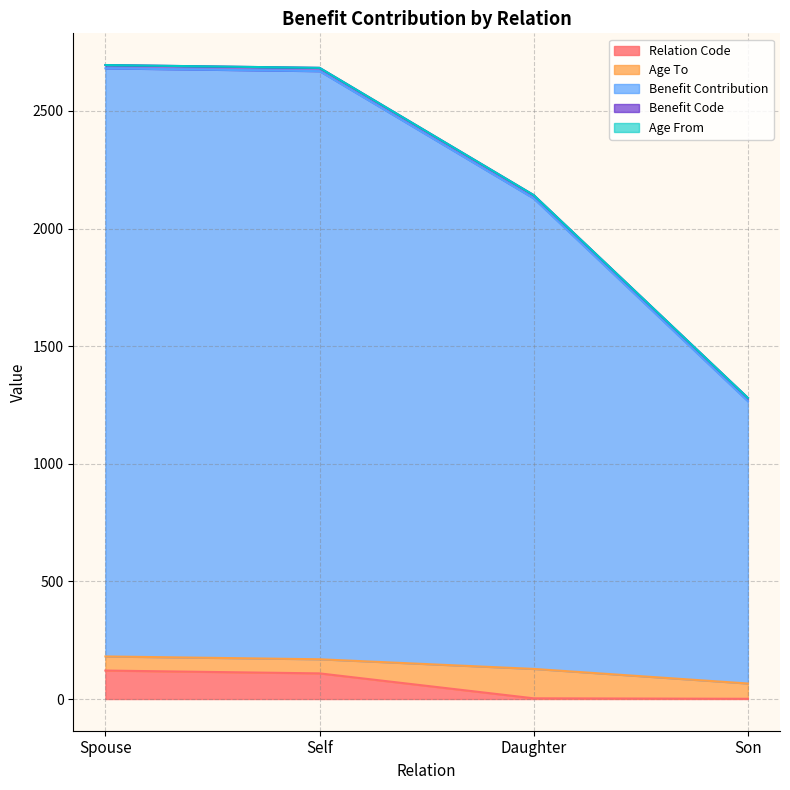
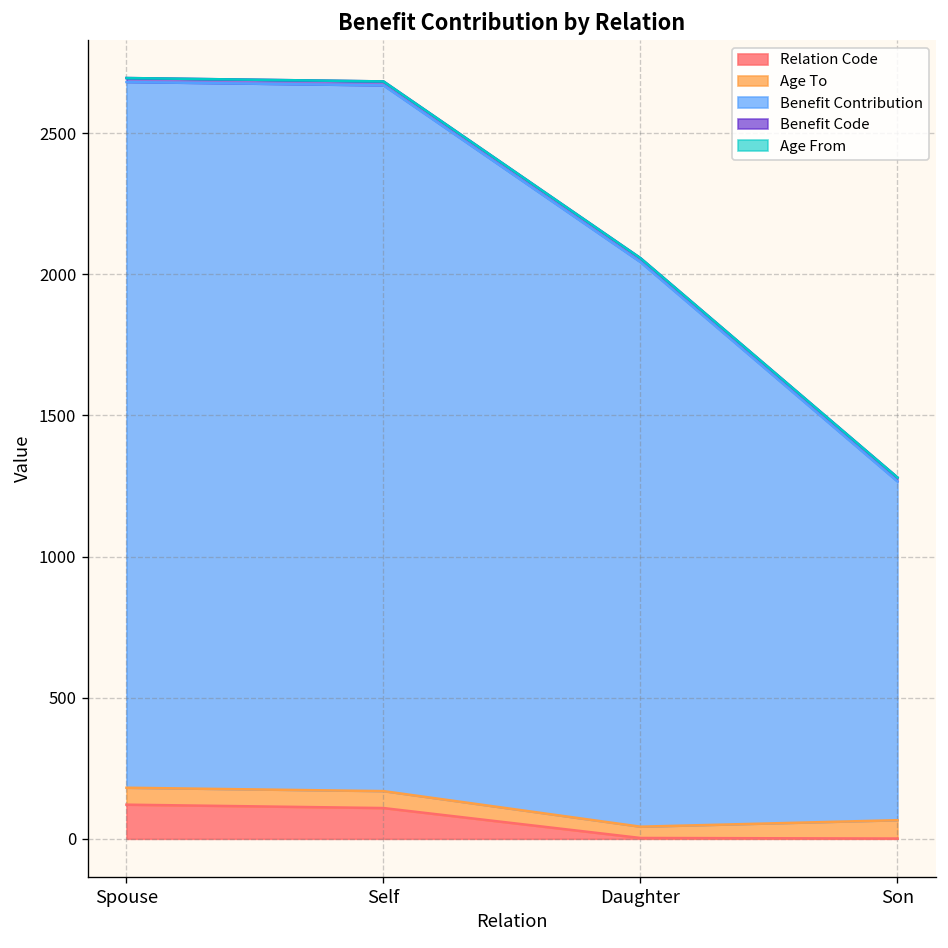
Age To, Daughter: 130 -> 40
